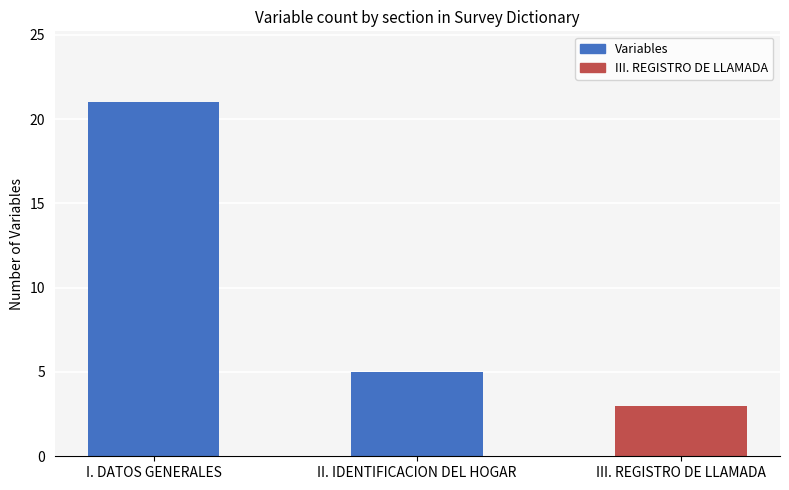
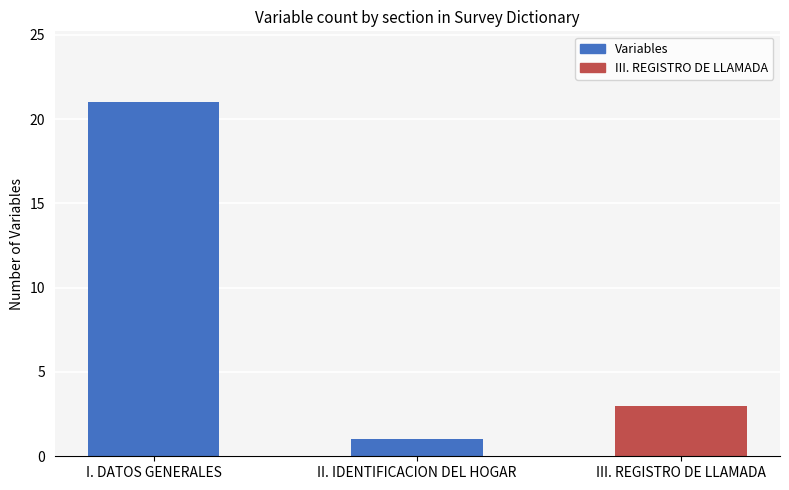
II. IDENTIFICACION DEL HOGAR: 5 -> 1
